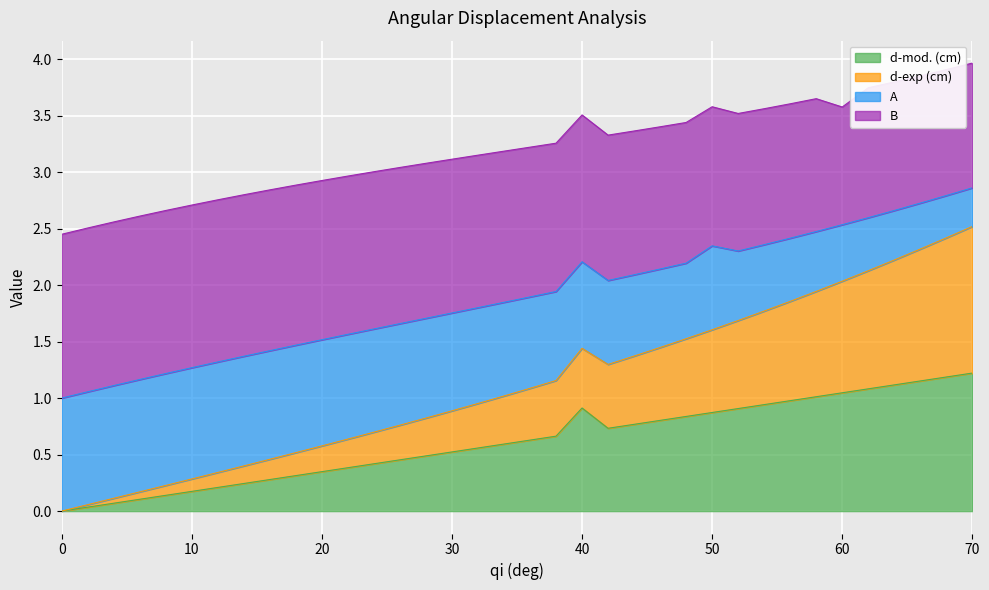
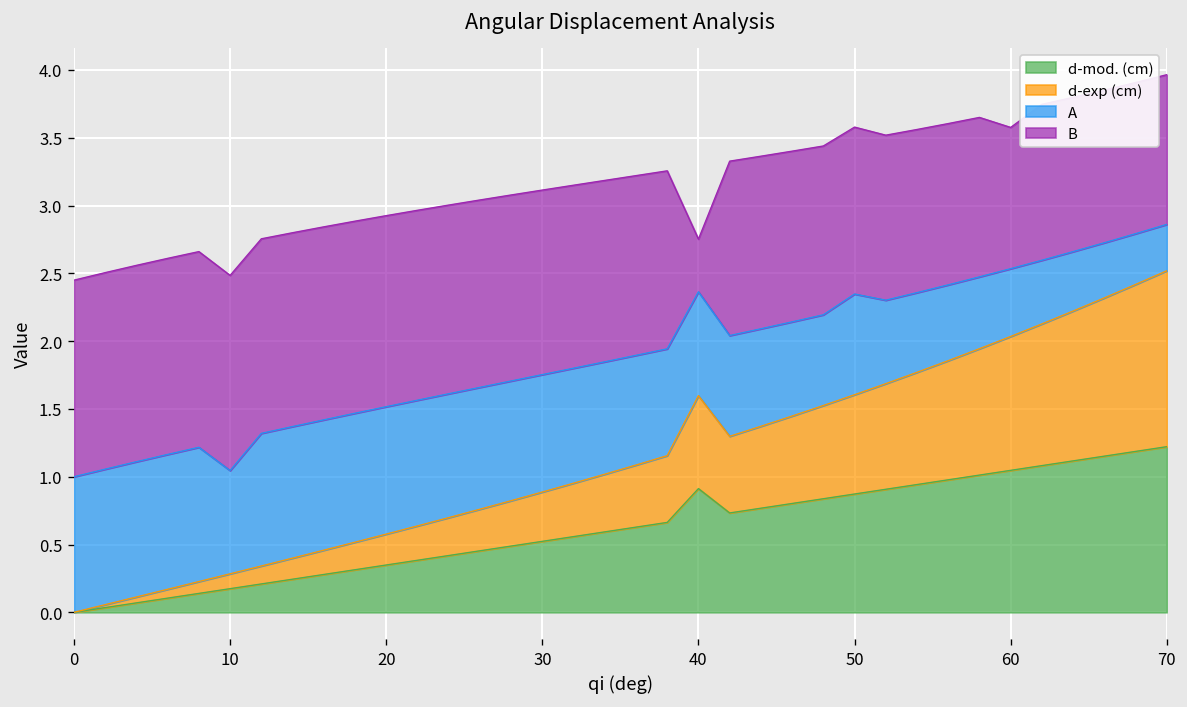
A, 10: 0.98 -> 0.76
d-exp (cm), 40: 0.53 -> 0.69
B, 40: 1.30 -> 0.39
